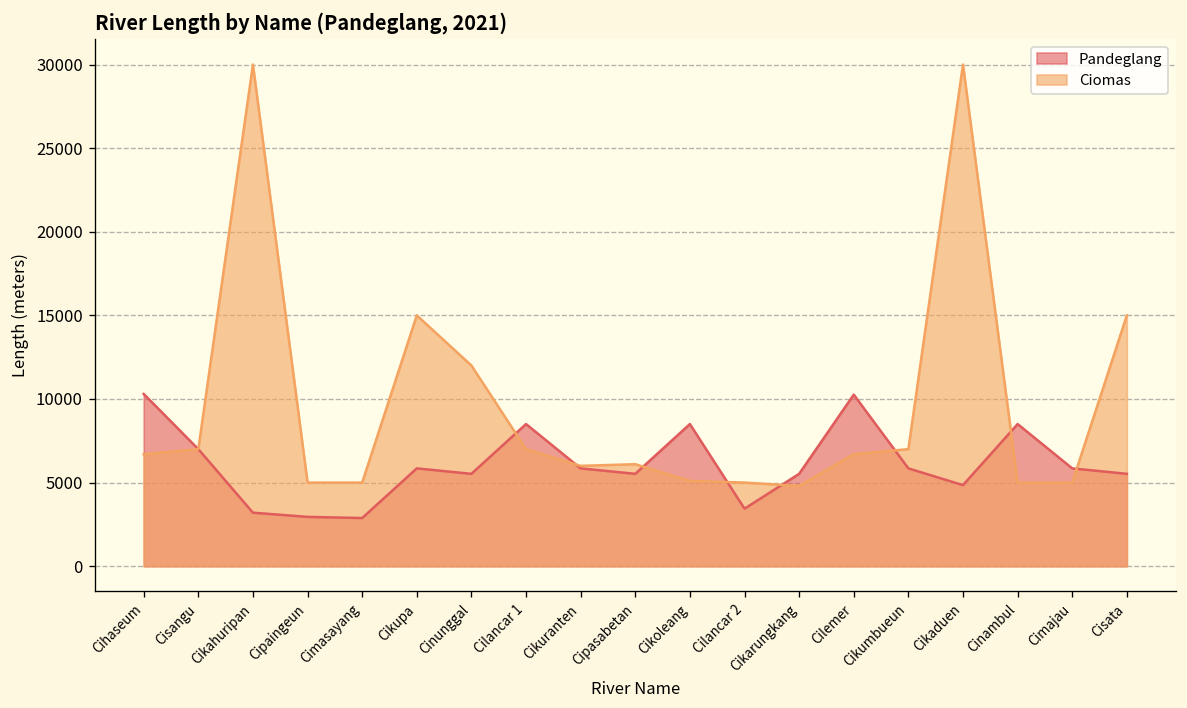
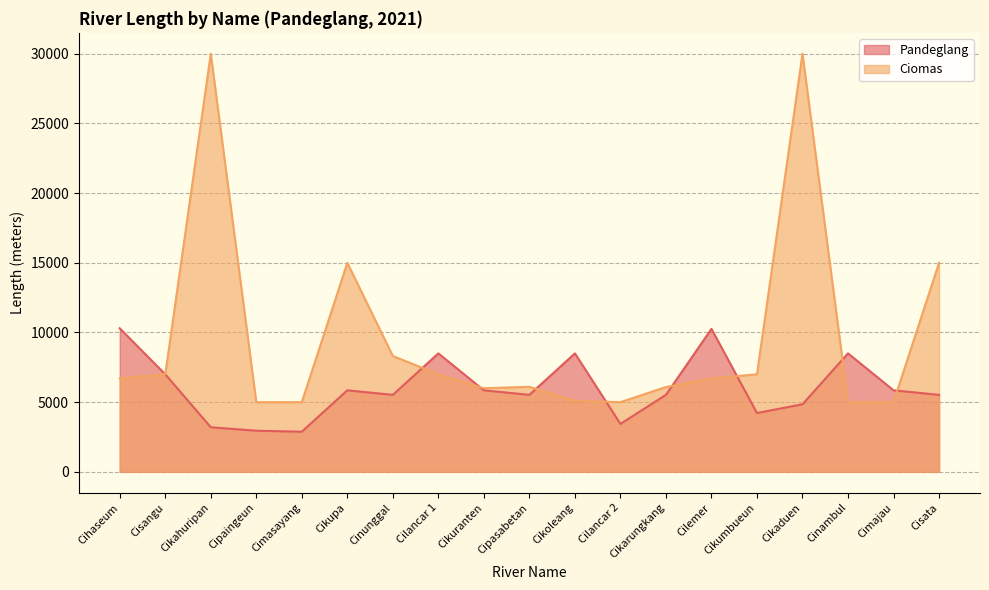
Ciomas, Cinunggal: 12000 -> 8300
Ciomas, Cikarungkang: 4800 -> 6100
Pandeglang, Cikumbueun: 5900 -> 4200
